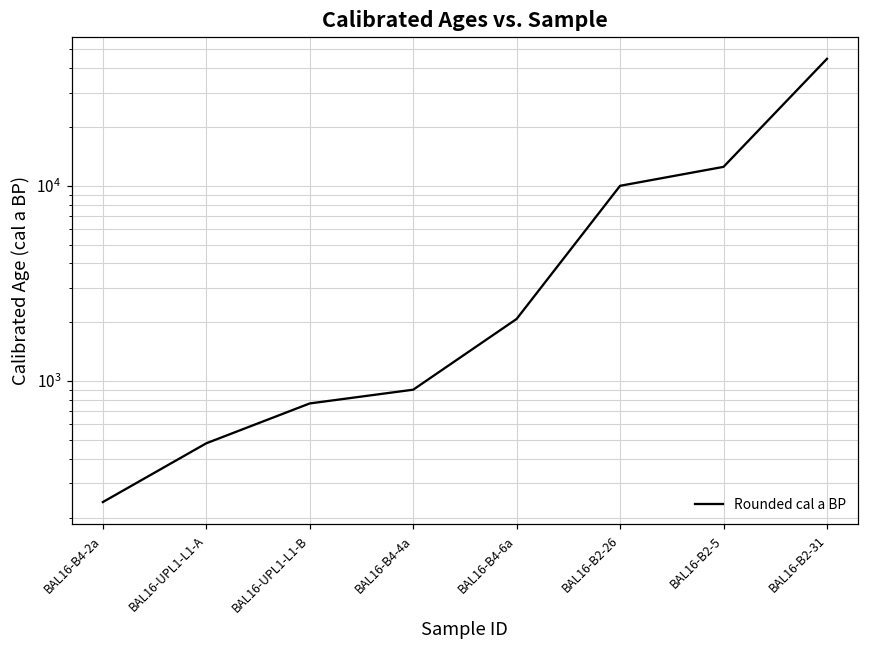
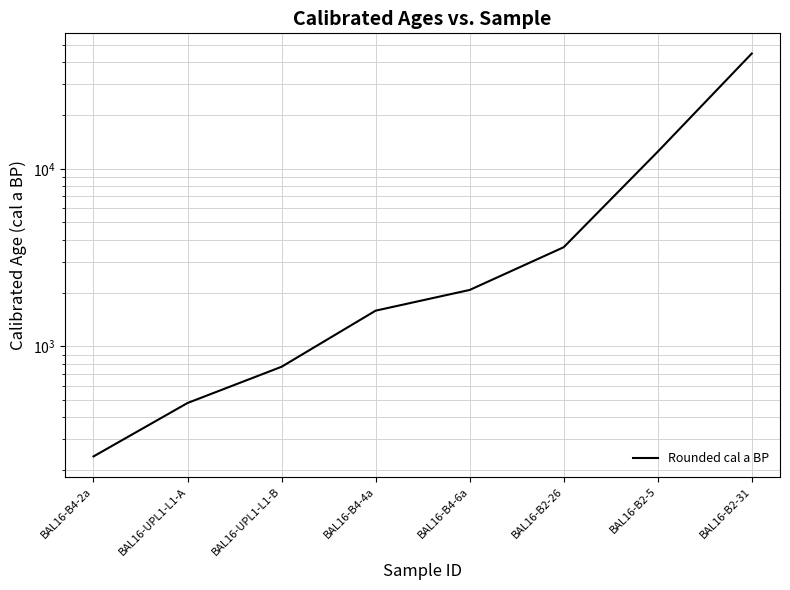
BAL16-B4-4a: 900 -> 1600
BAL16-B2-26: 10000 -> 3600
